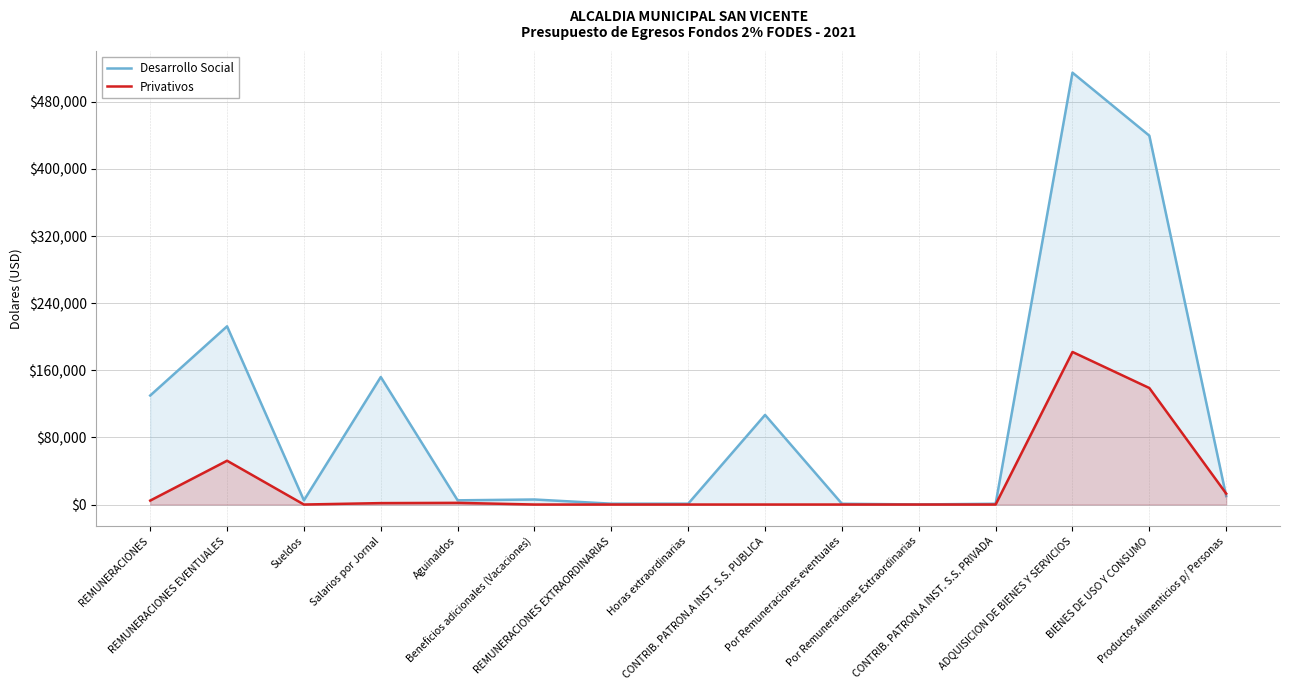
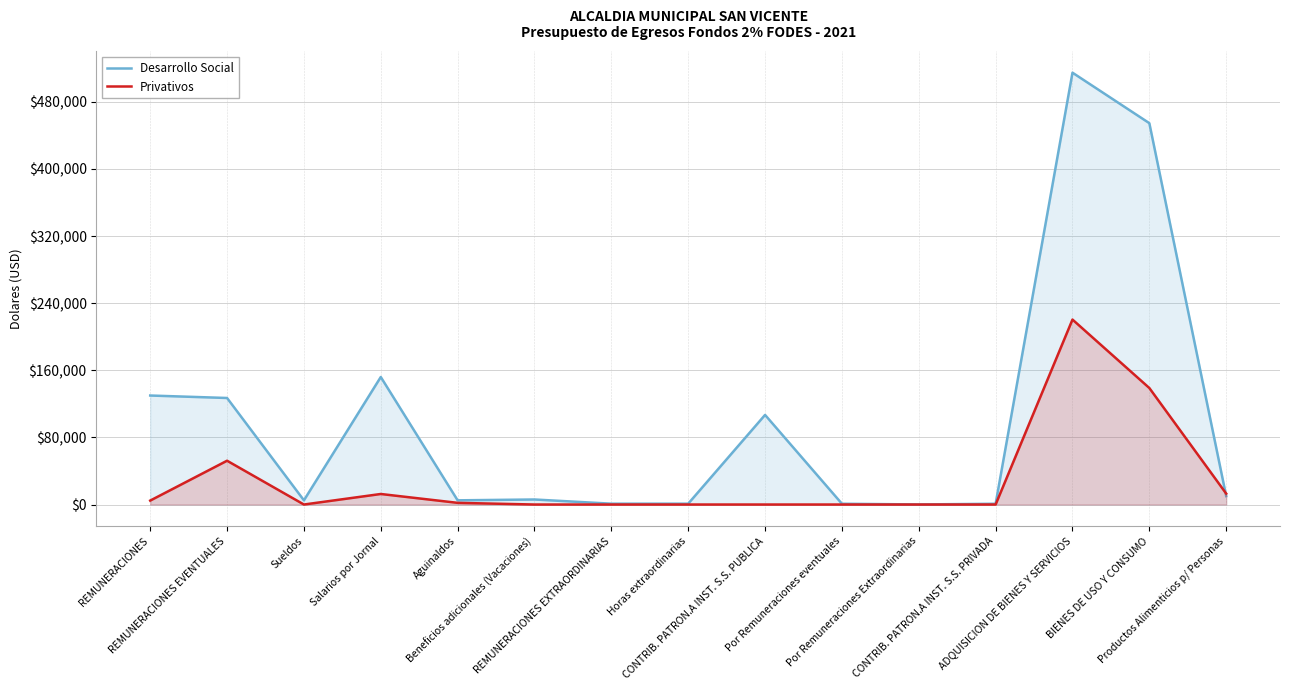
Desarrollo Social, REMUNERACIONES EVENTUALES: $210,000 -> $130,000
Privativos, Salarios por Jornal: $0 -> $10,000
Privativos, ADQUISICION DE BIENES Y SERVICIOS: $180,000 -> $220,000
Desarrollo Social, BIENES DE USO Y CONSUMO: $440,000 -> $450,000
